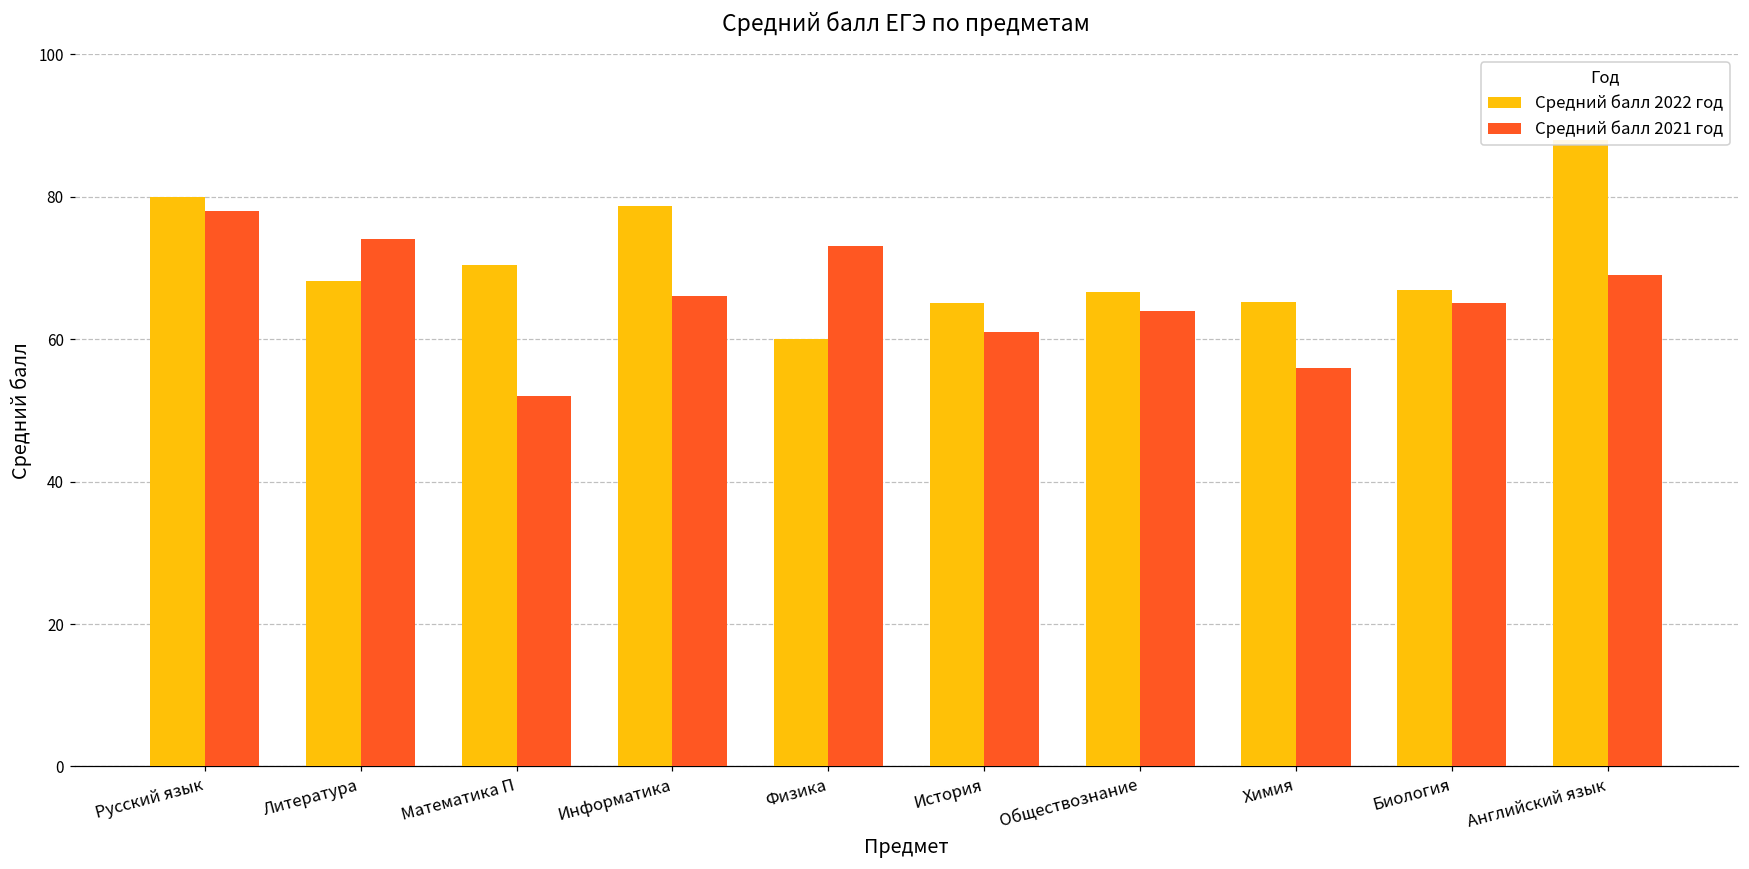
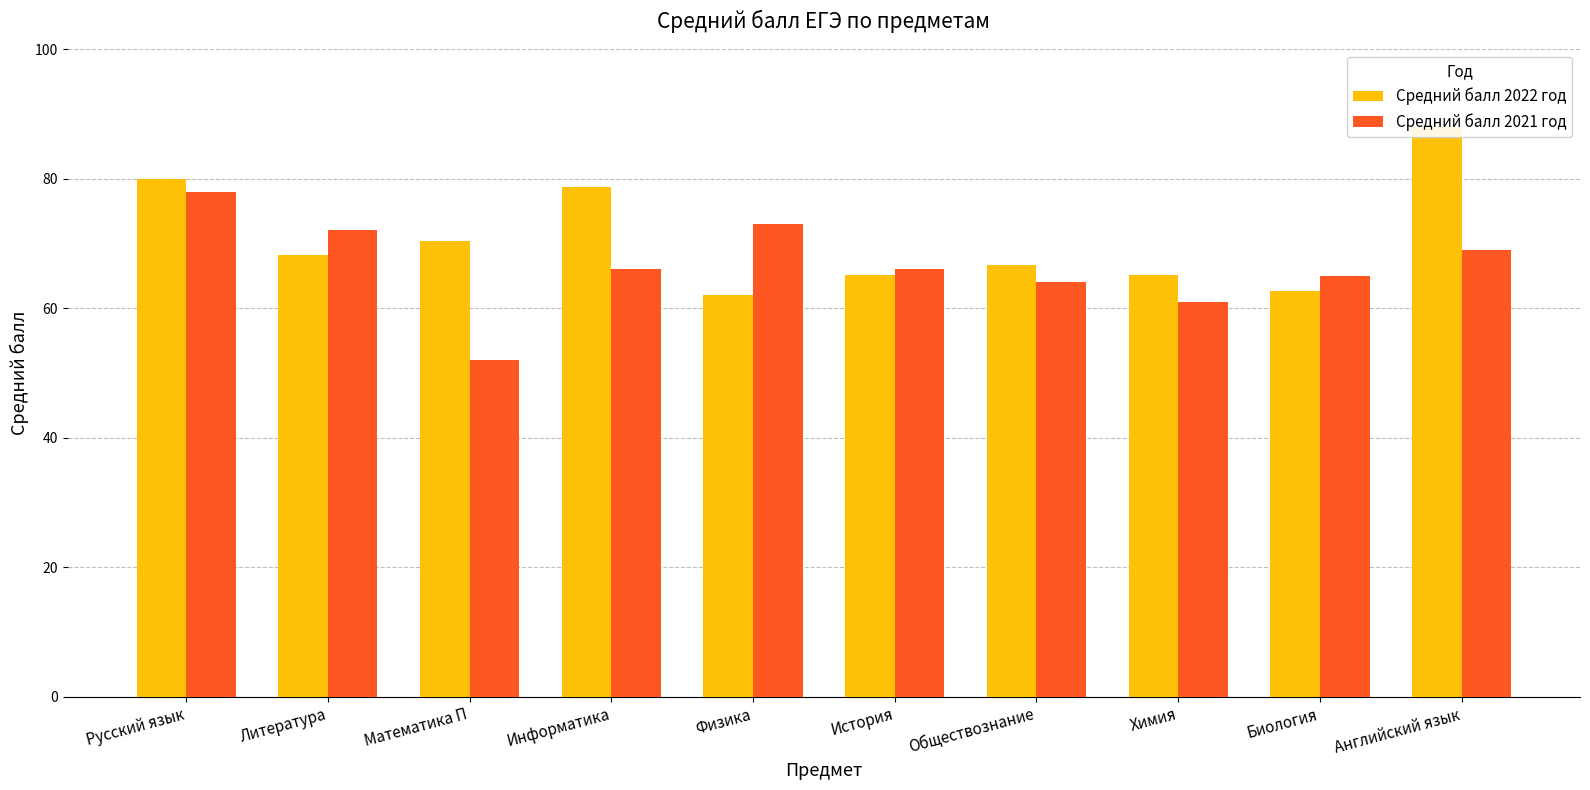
Средний балл 2021 год, Литература: 74 -> 72
Средний балл 2022 год, Физика: 60 -> 62
Средний балл 2021 год, История: 61 -> 66
Средний балл 2021 год, Химия: 56 -> 61
Средний балл 2022 год, Биология: 67 -> 63
